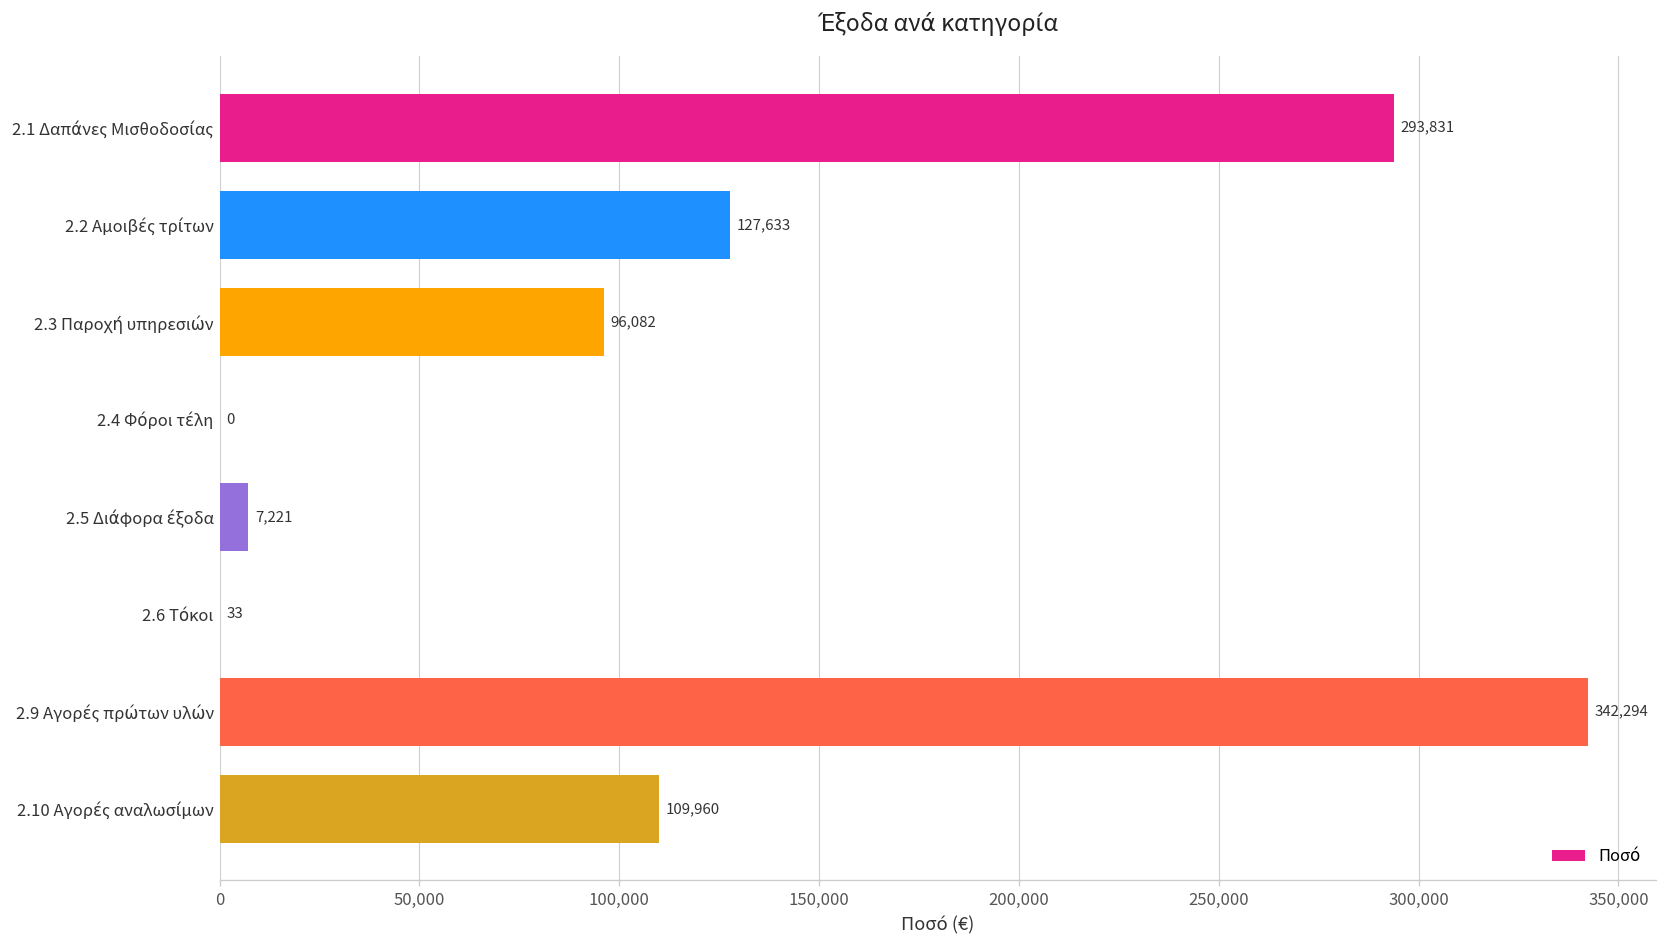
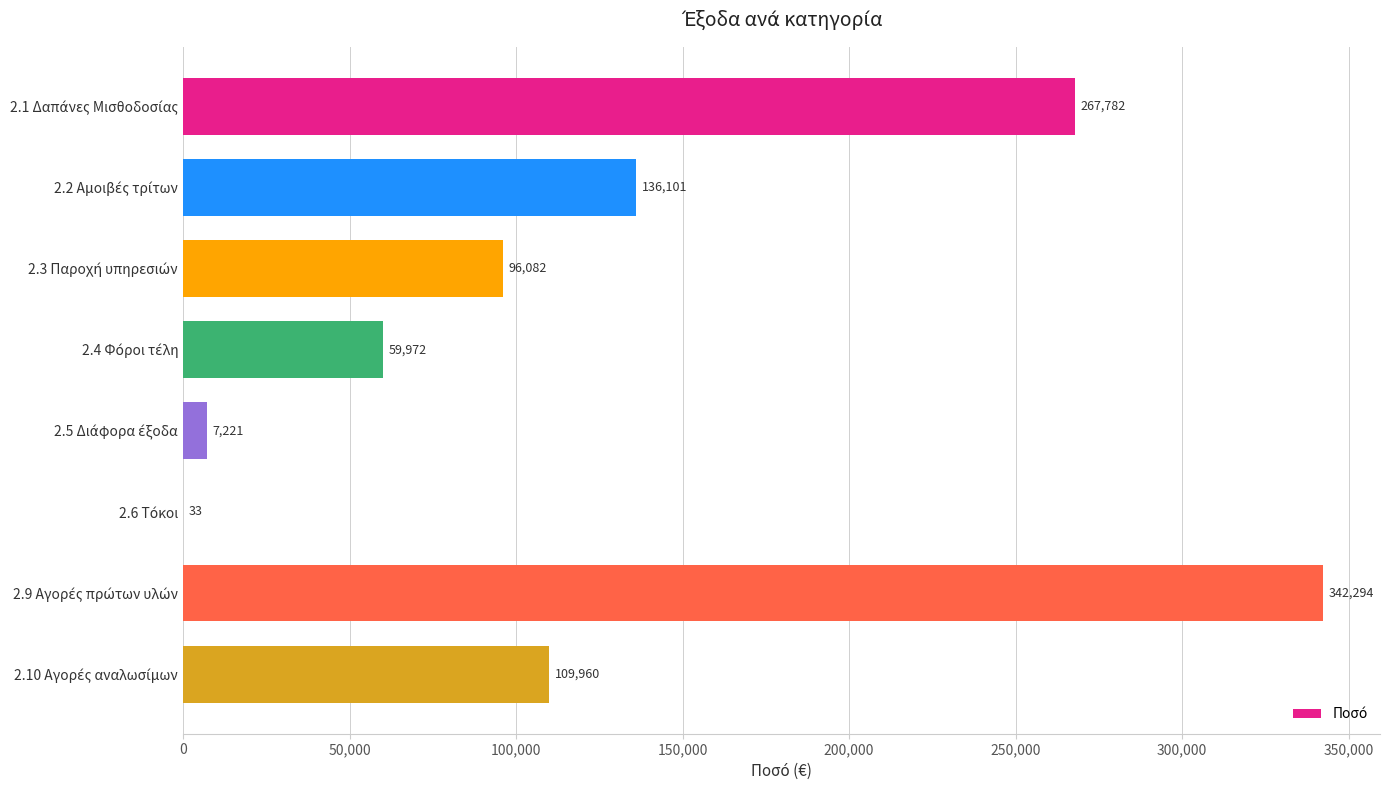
2.1 Δαπάνες Μισθοδοσίας: 293,831 -> 267,782
2.2 Αμοιβές τρίτων: 127,633 -> 136,101
2.4 Φόροι τέλη: 0 -> 59,972
